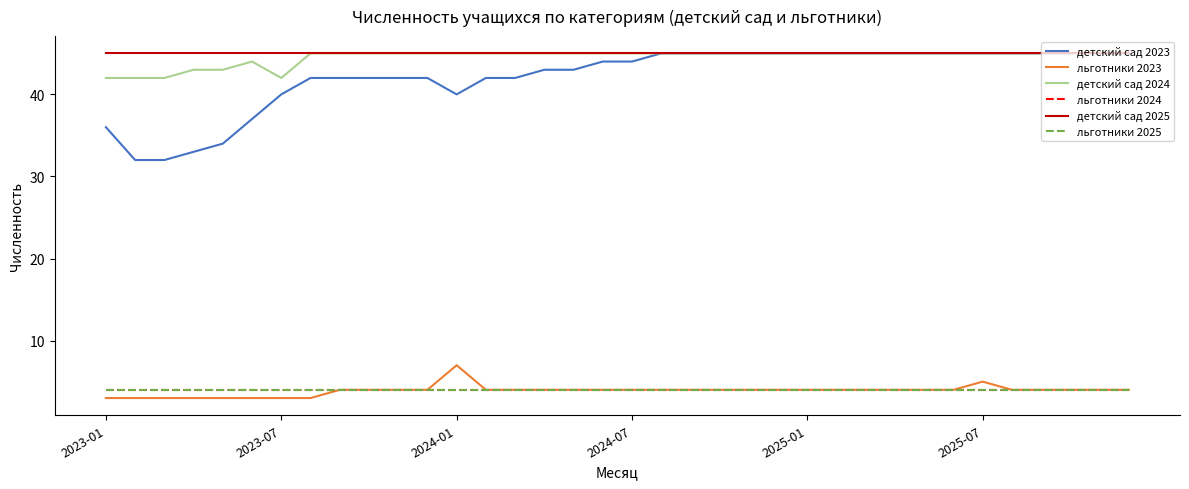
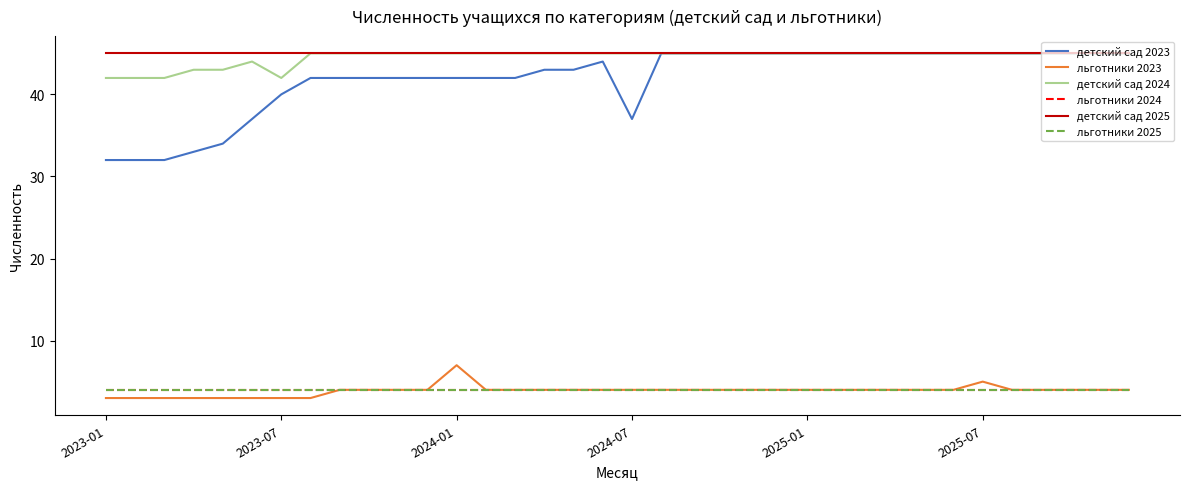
детский сад 2023, 2023-01: 36 -> 32
детский сад 2023, 2024-01: 40 -> 42
детский сад 2023, 2024-07: 44 -> 37
